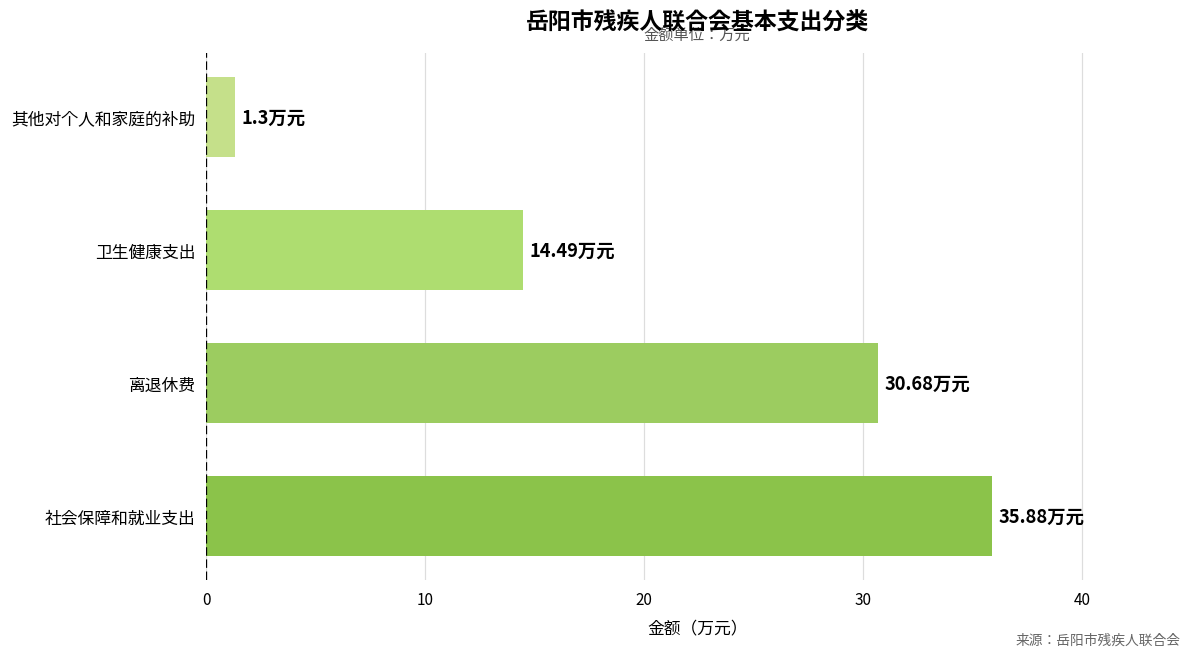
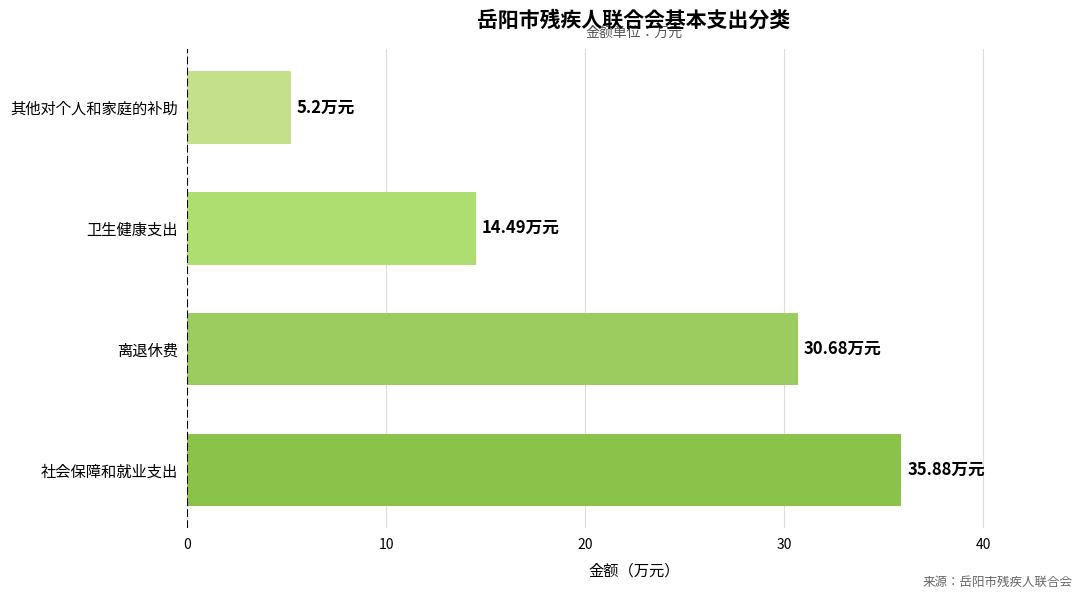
其他对个人和家庭的补助: 1.3 -> 5.2
